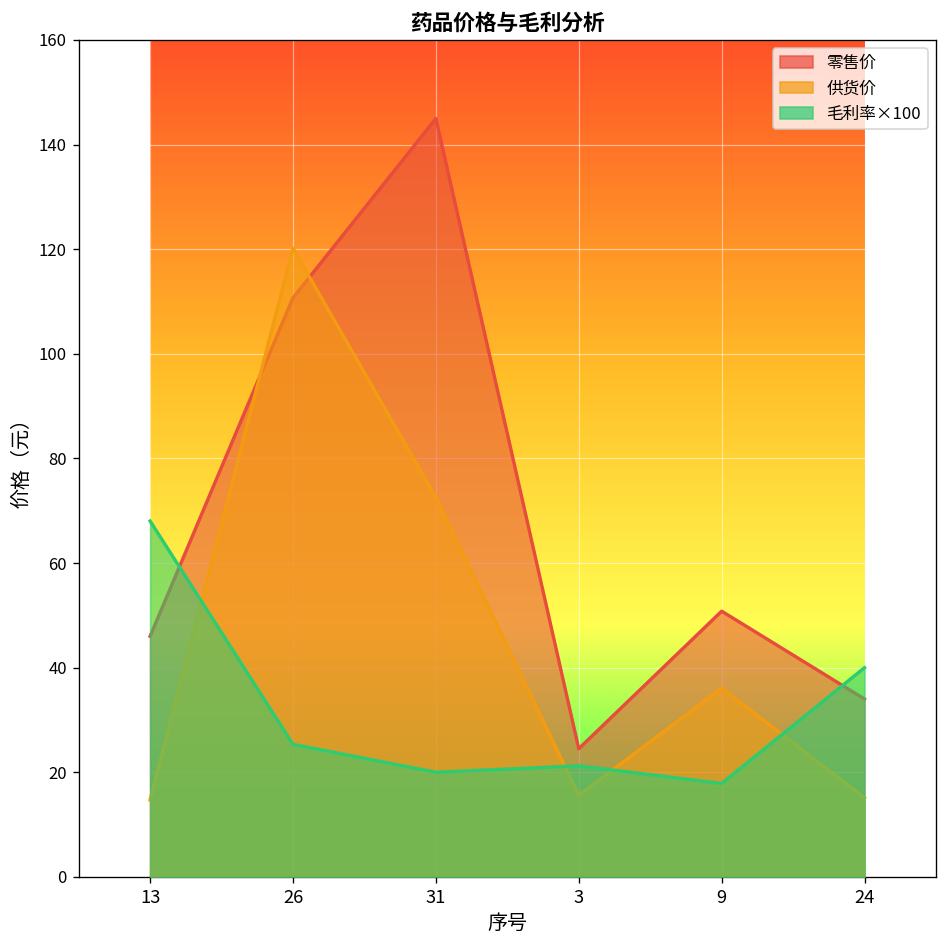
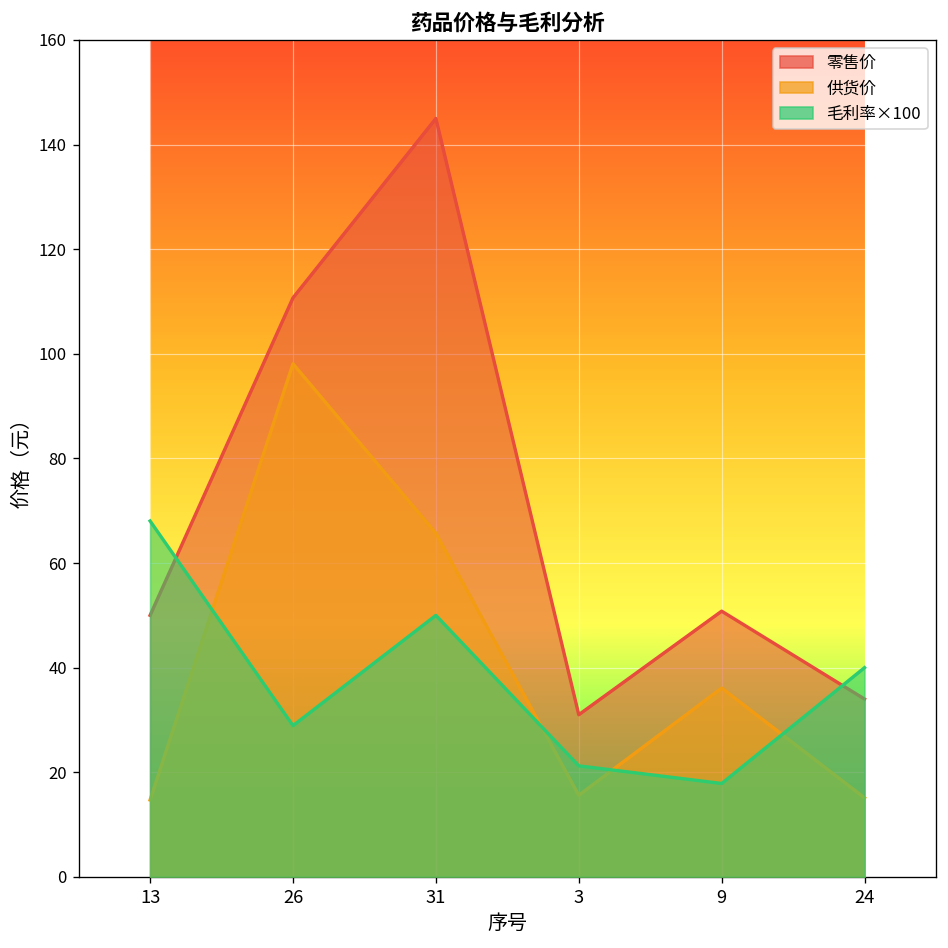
零售价, 13: 46 -> 50
供货价, 26: 120 -> 98
毛利率×100, 26: 25 -> 29
供货价, 31: 73 -> 66
毛利率×100, 31: 20 -> 50
零售价, 3: 25 -> 31
